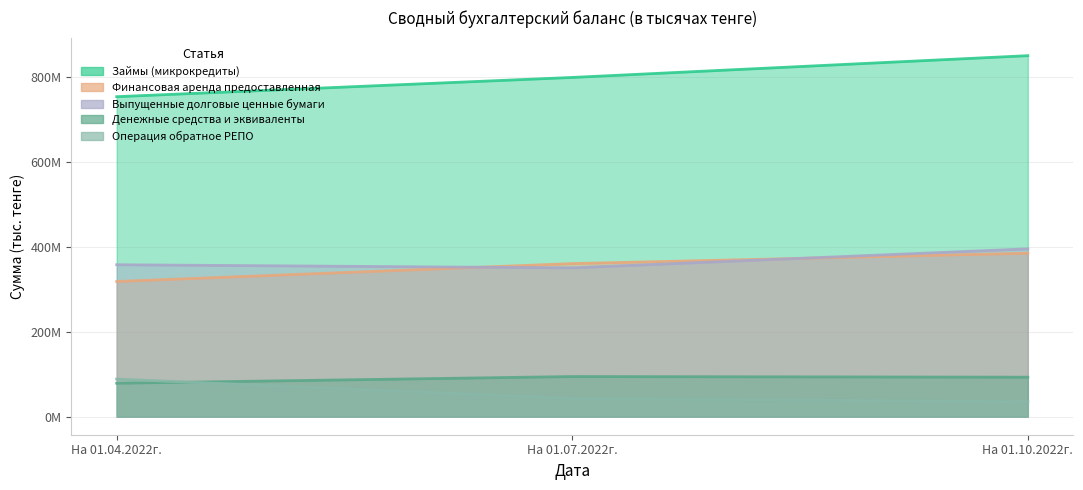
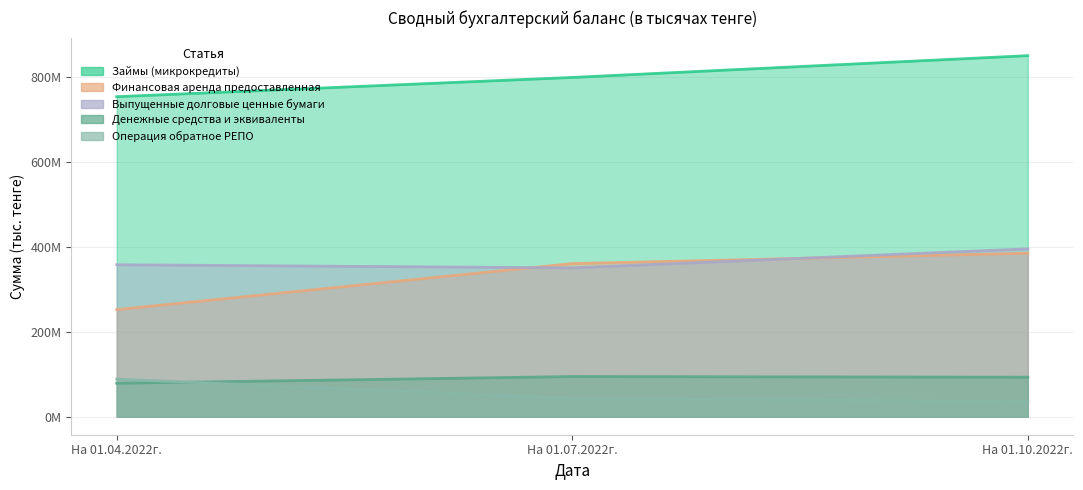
Финансовая аренда предоставленная, На 01.04.2022г.: 320000000 -> 250000000
